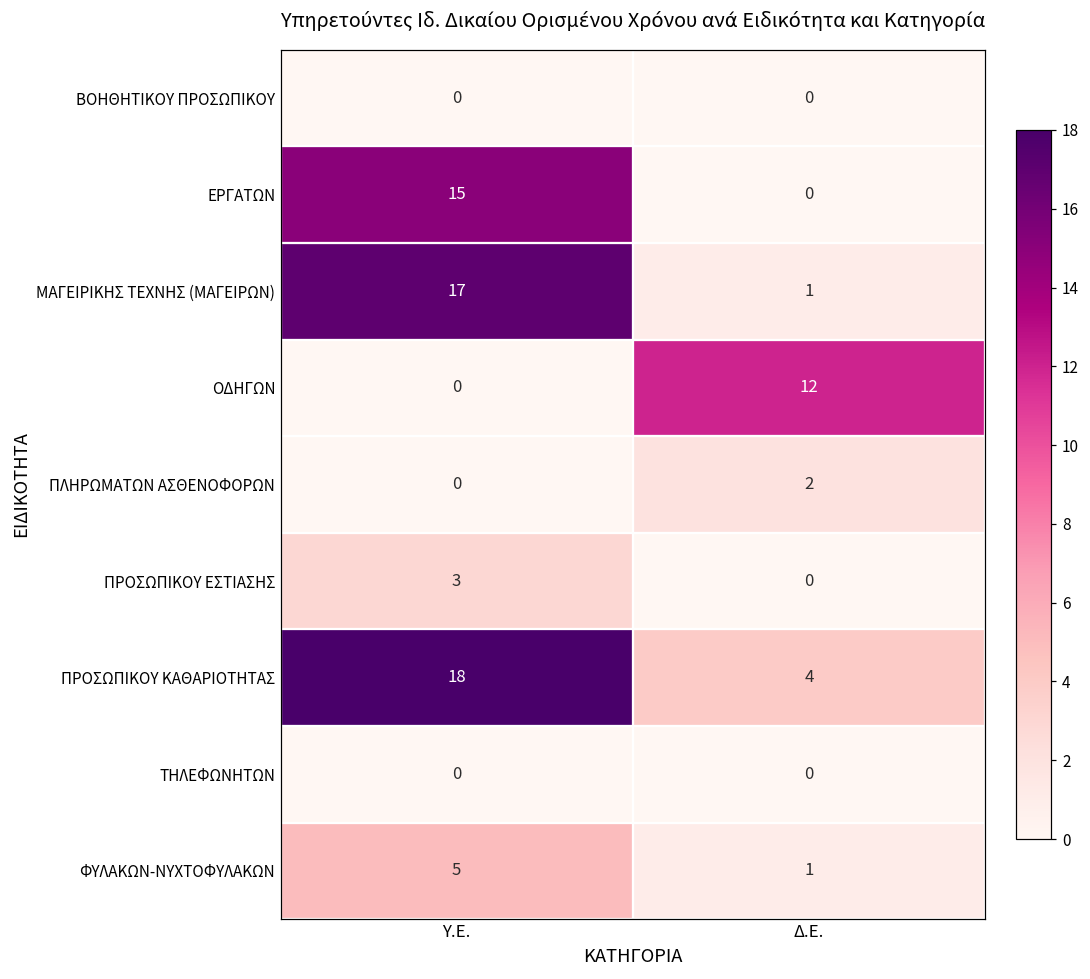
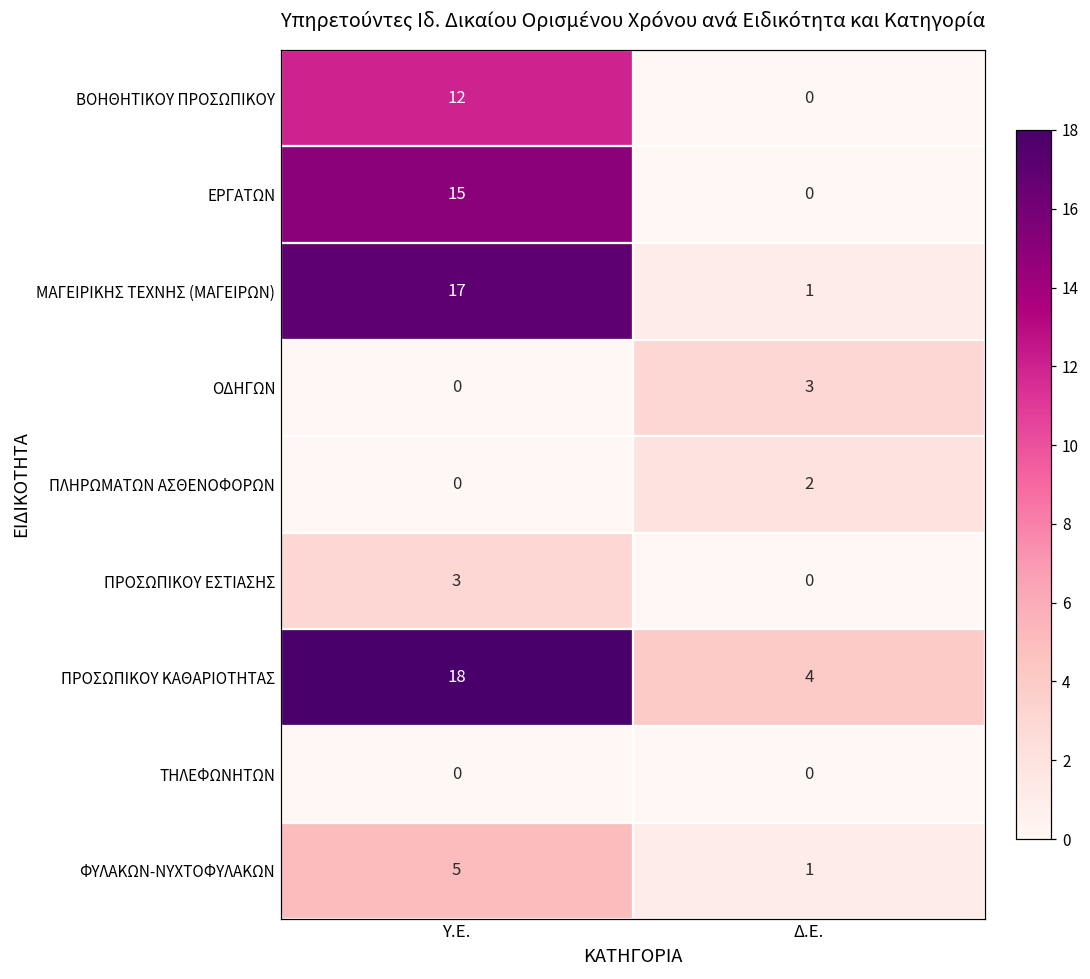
ΒΟΗΘΗΤΙΚΟΥ ΠΡΟΣΩΠΙΚΟΥ, Υ.Ε.: 0 -> 12
ΟΔΗΓΩΝ, Δ.Ε.: 12 -> 3
